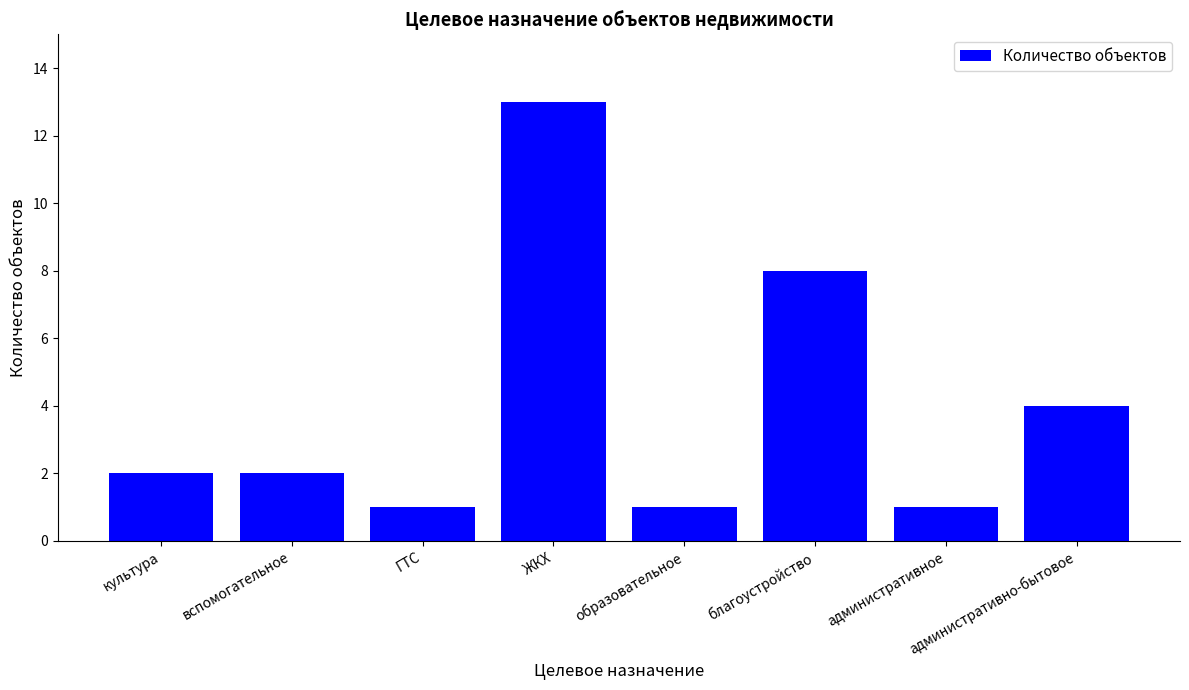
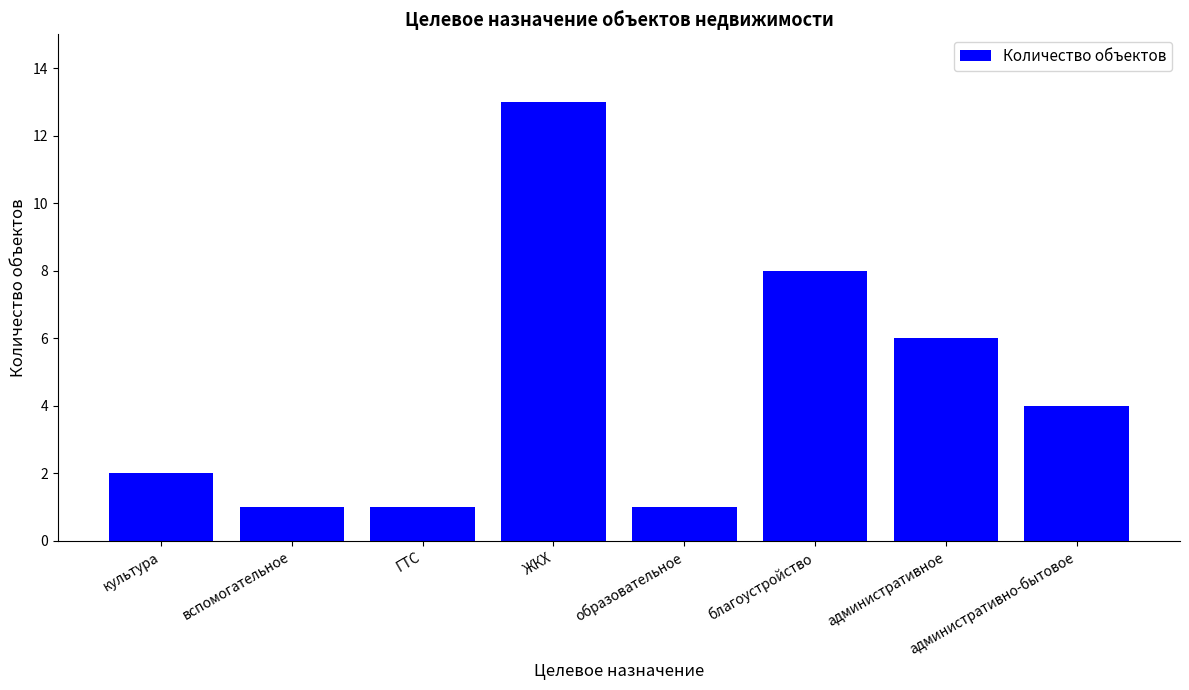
вспомогательное: 2 -> 1
административное: 1 -> 6
